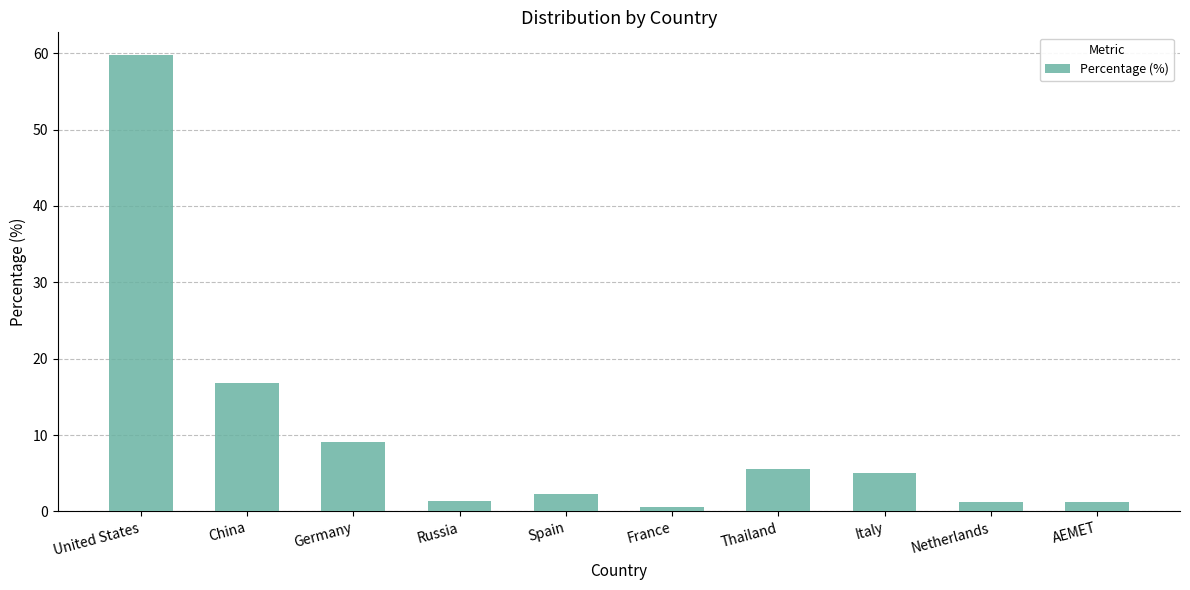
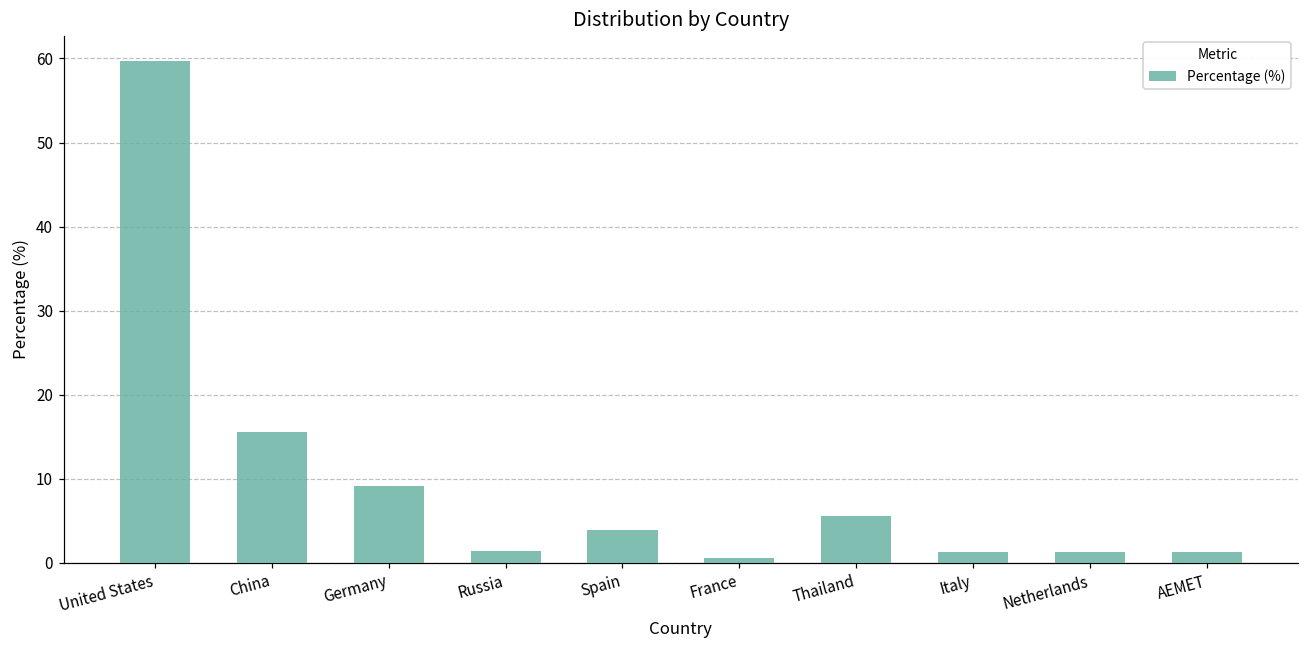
China: 17 -> 16
Spain: 2 -> 4
Italy: 5 -> 1
